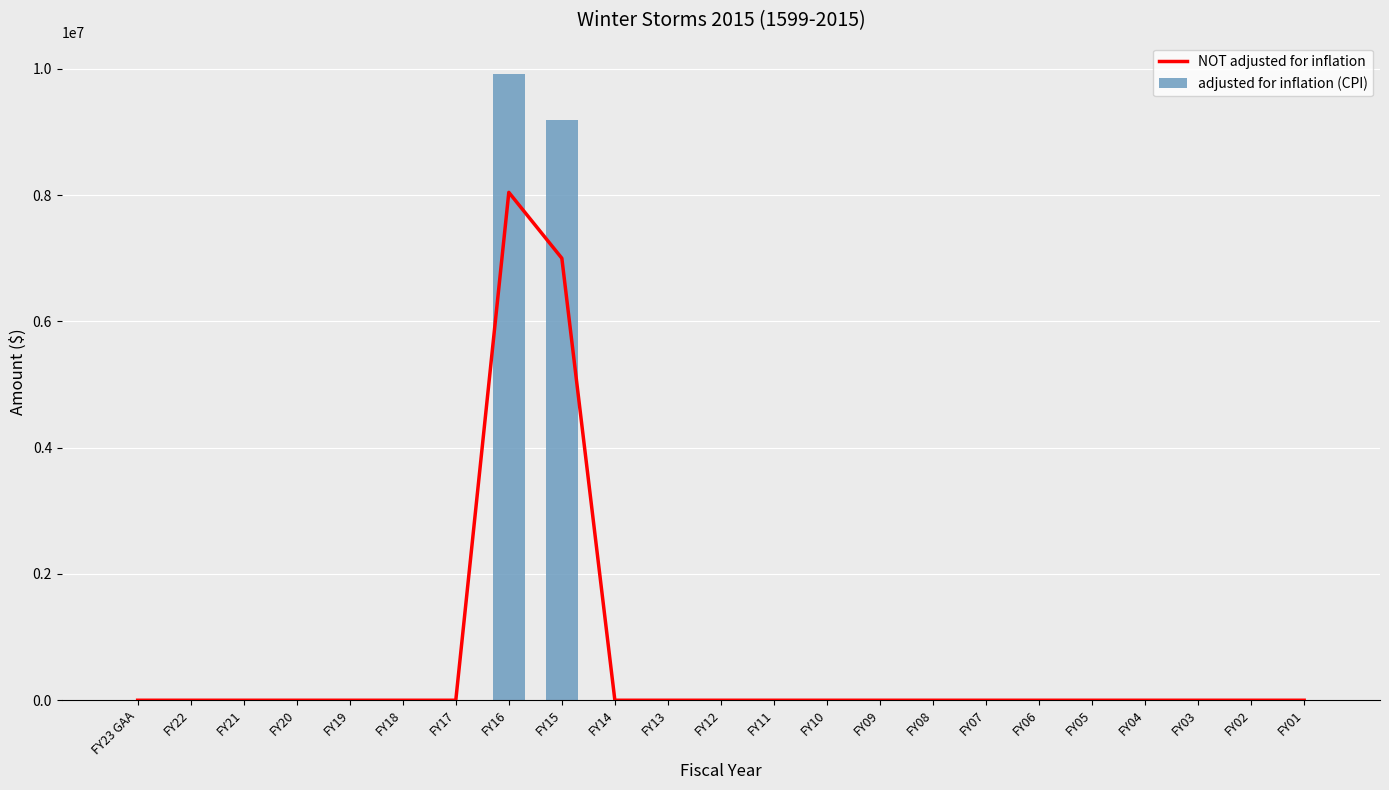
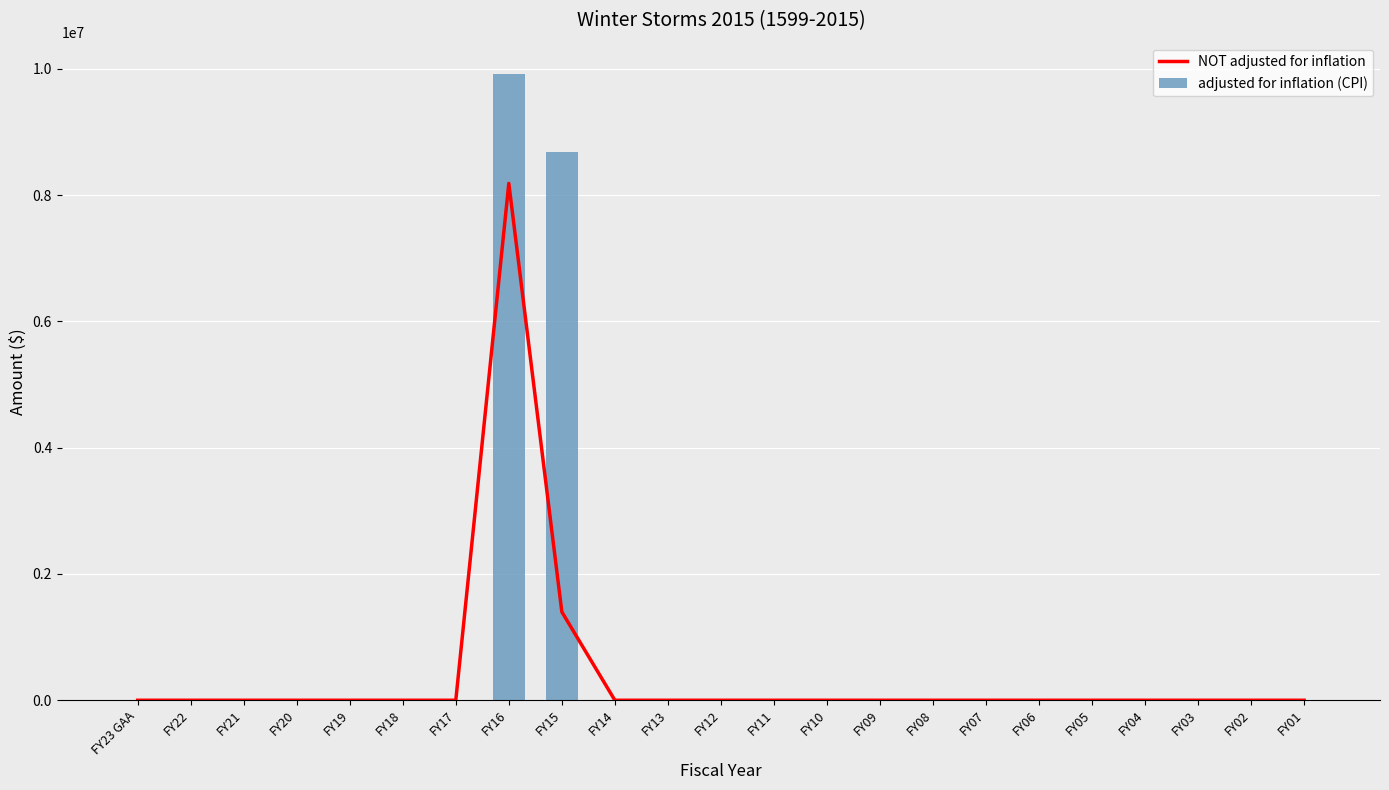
NOT adjusted for inflation, FY16: 8000000 -> 8200000
NOT adjusted for inflation, FY15: 7000000 -> 1400000
adjusted for inflation (CPI), FY15: 9200000 -> 8700000
